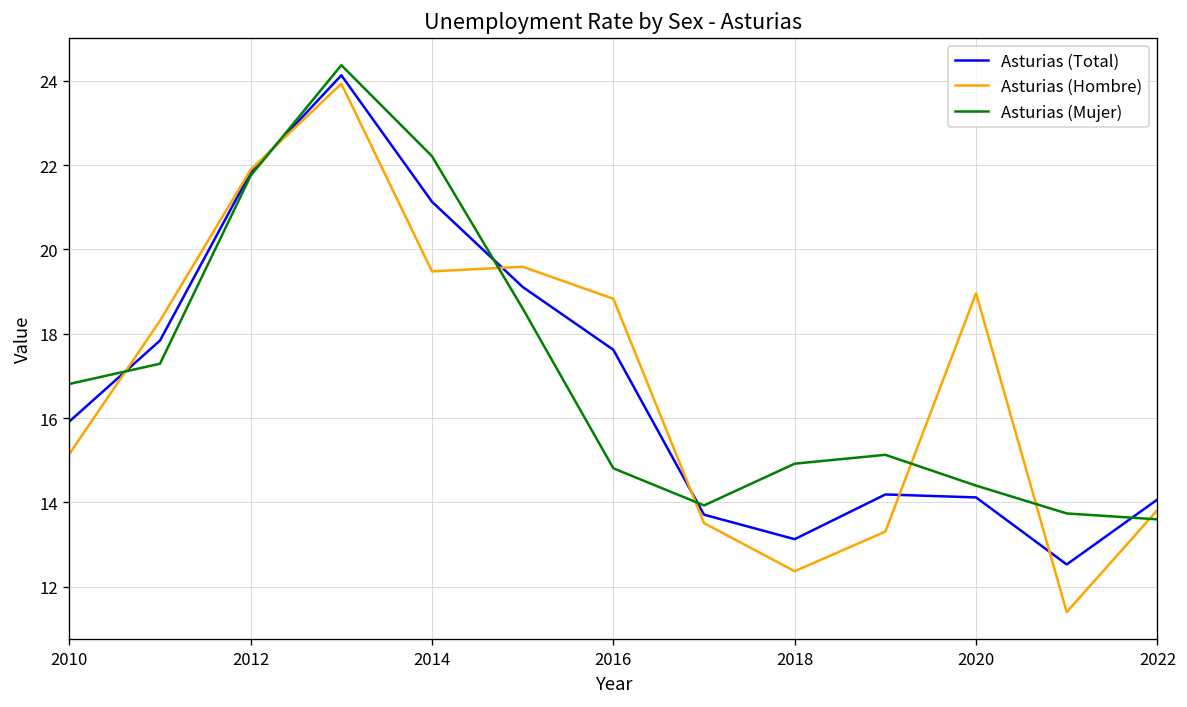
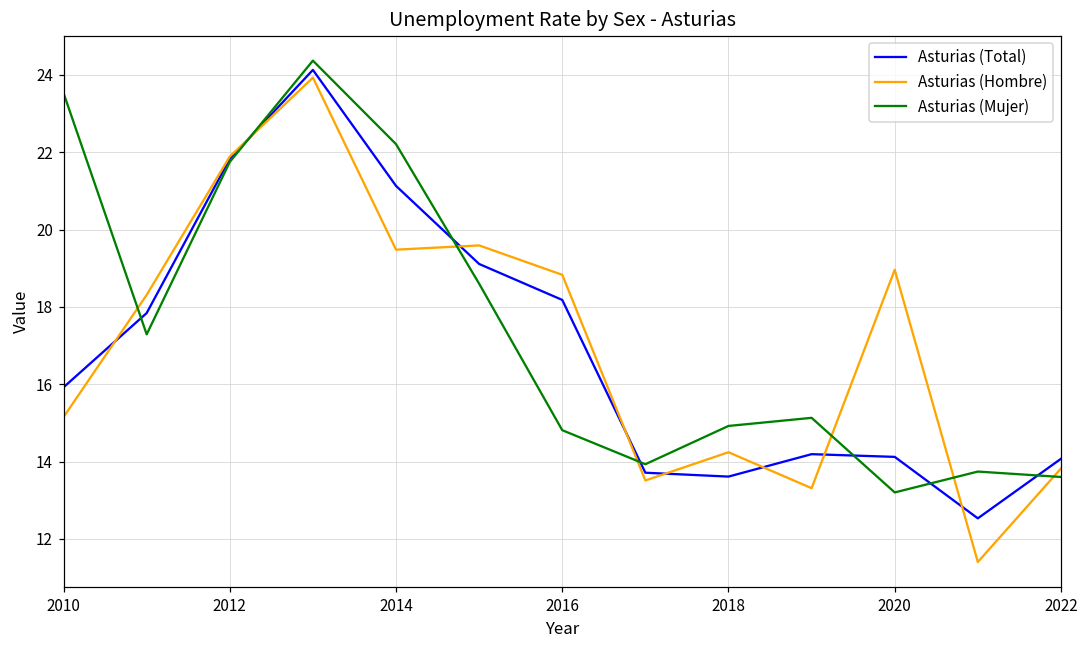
Asturias (Mujer), 2010: 16.8 -> 23.5
Asturias (Total), 2016: 17.6 -> 18.2
Asturias (Total), 2018: 13.1 -> 13.6
Asturias (Hombre), 2018: 12.4 -> 14.2
Asturias (Mujer), 2020: 14.4 -> 13.2
